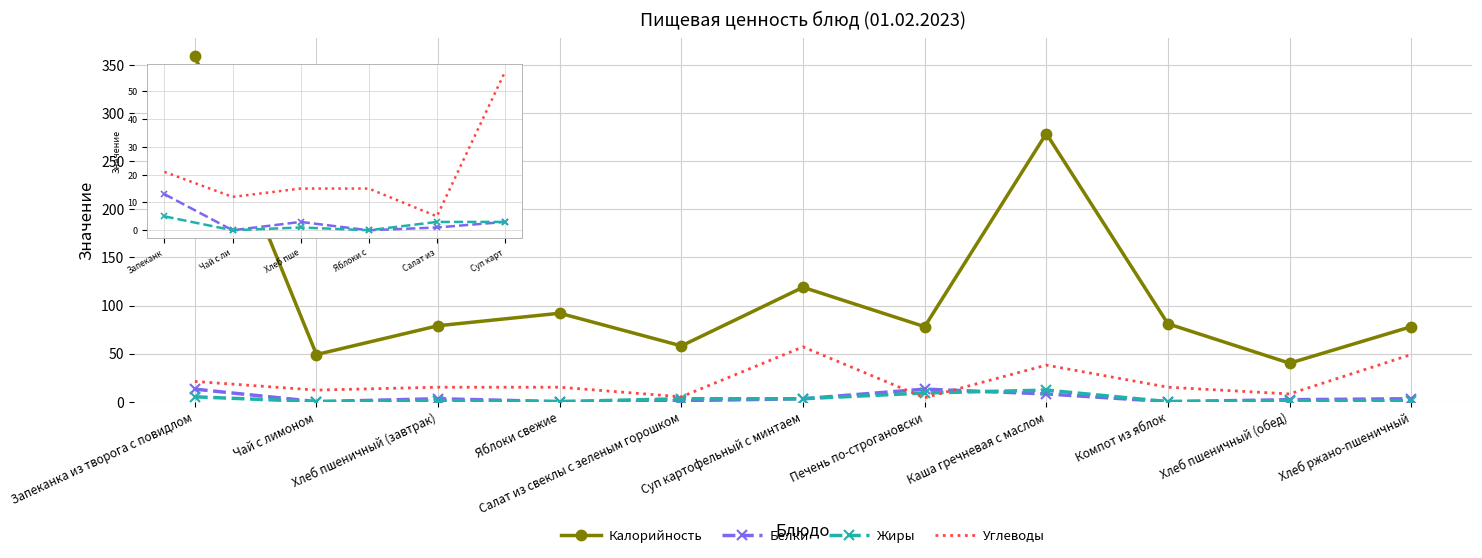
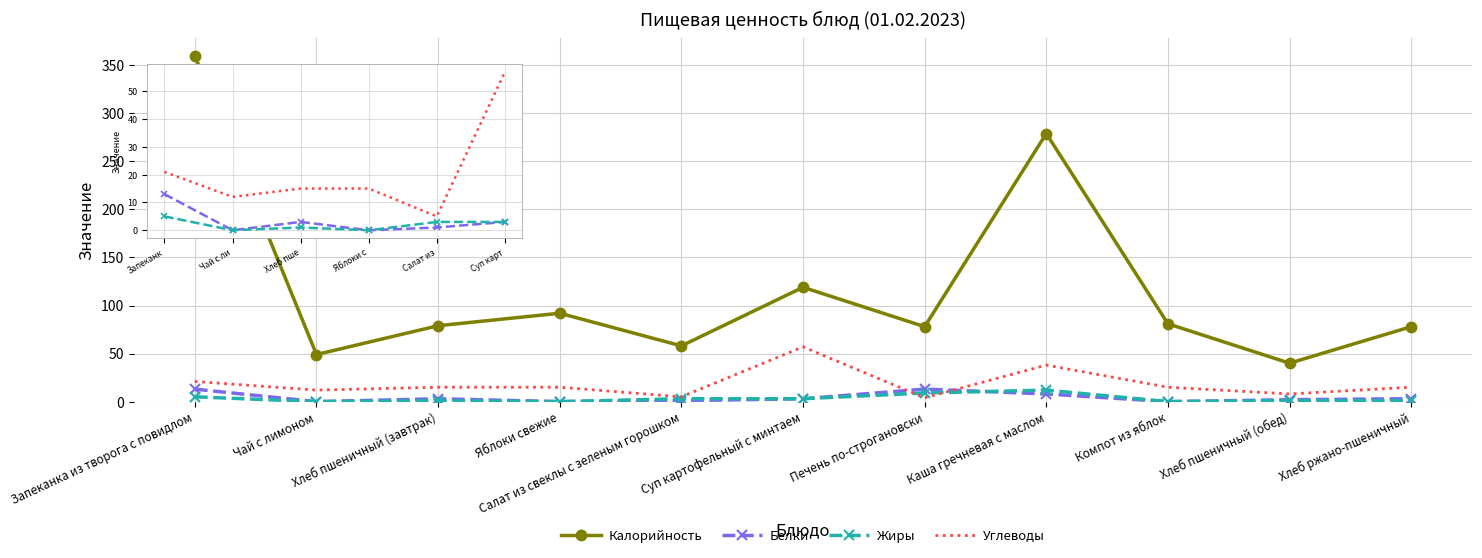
Углеводы, Хлеб ржано-пшеничный: 50 -> 20
